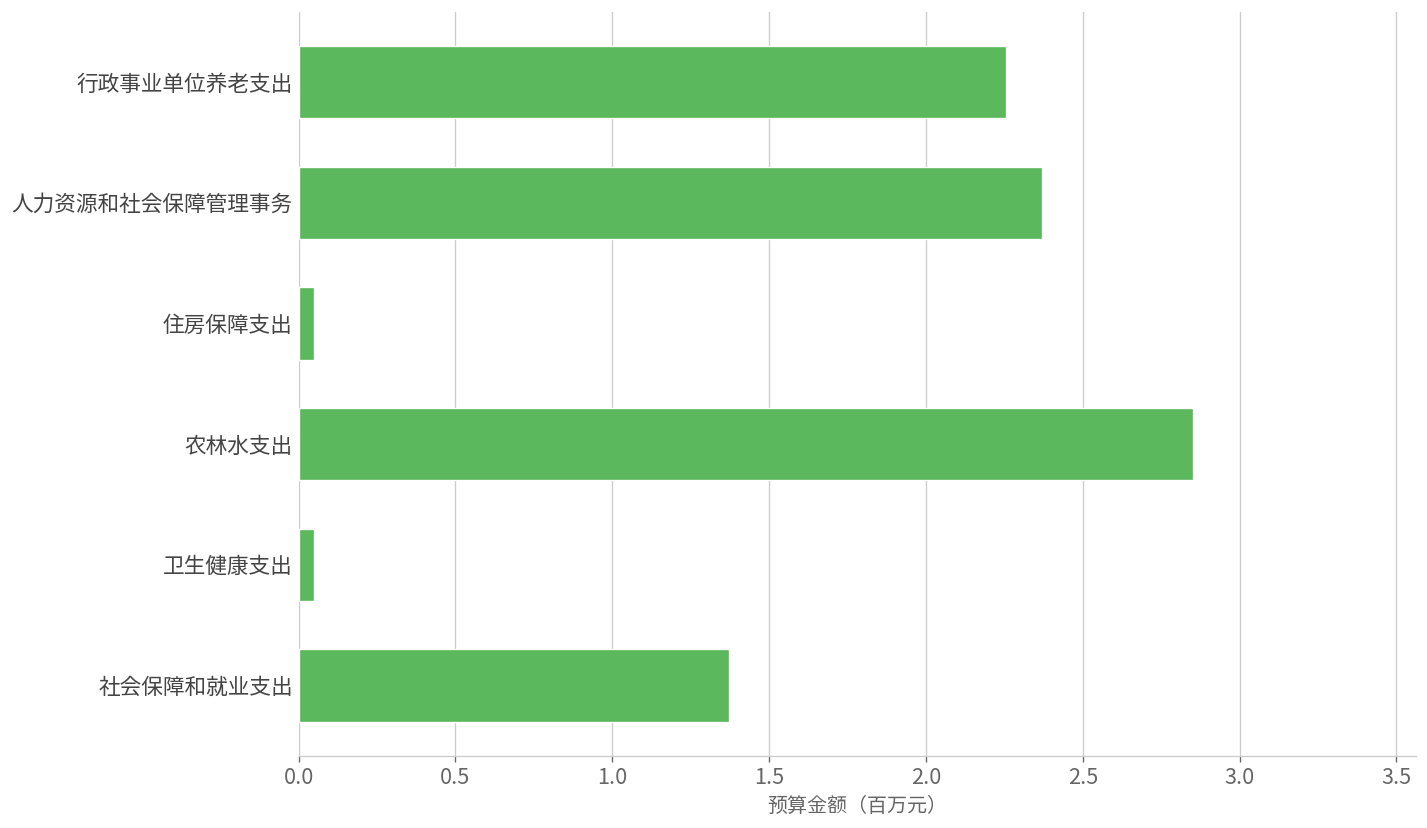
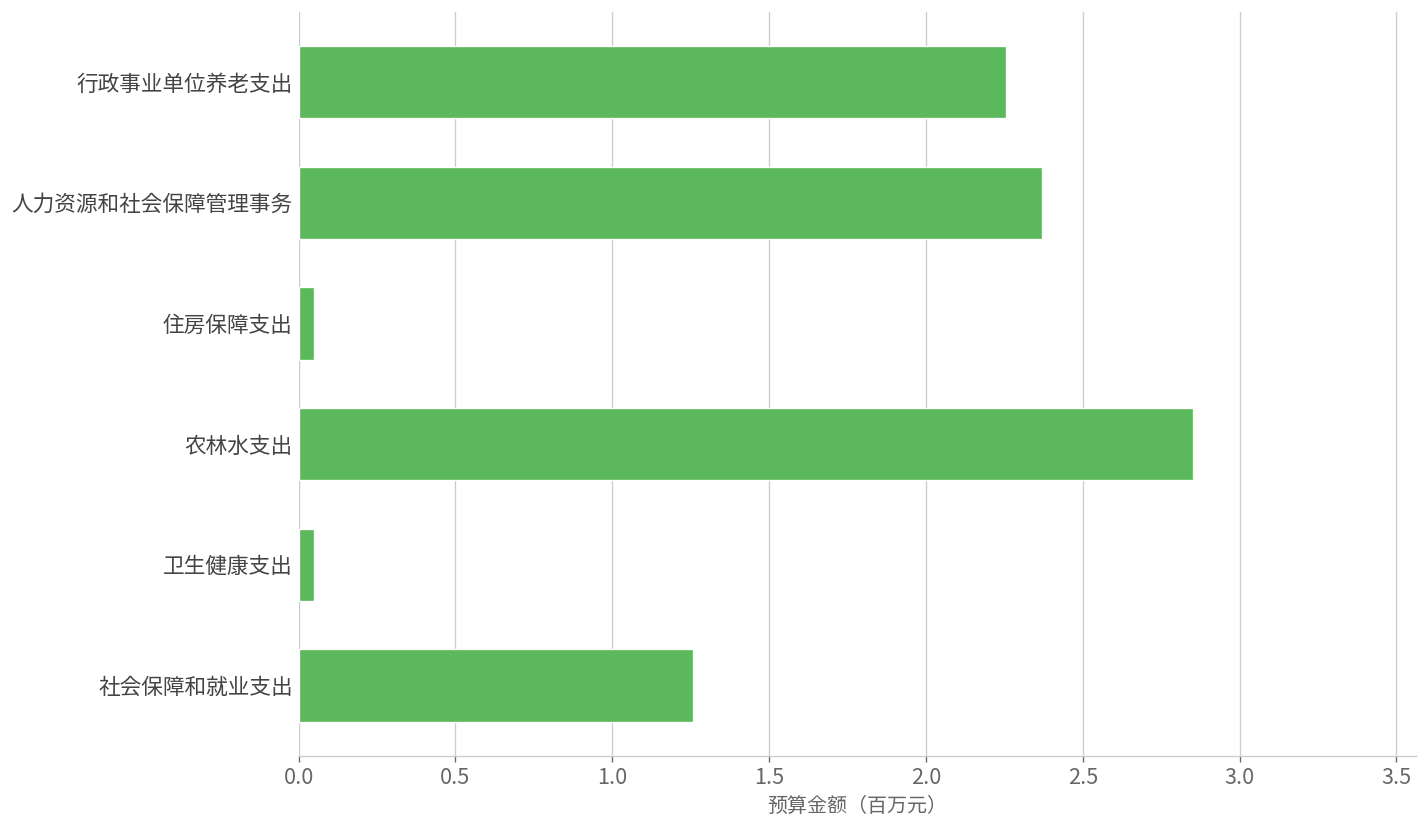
社会保障和就业支出: 1.37 -> 1.26
